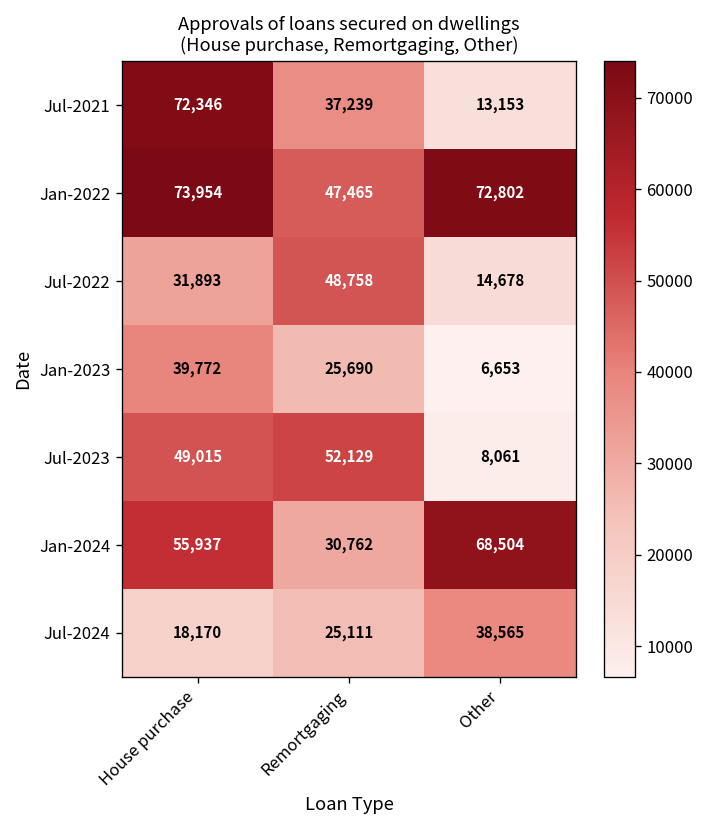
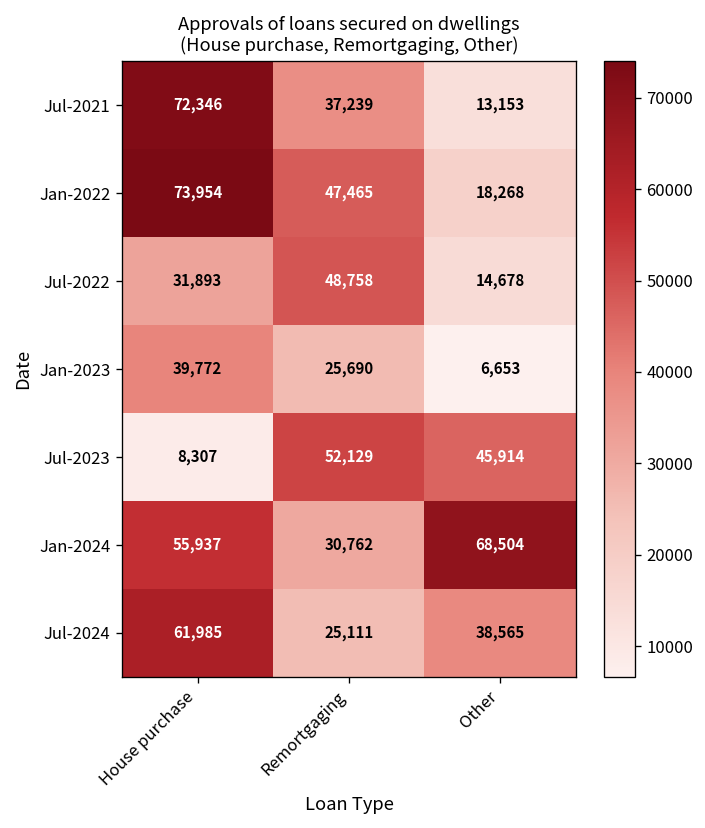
Jan-2022, Other: 72,802 -> 18,268
Jul-2023, House purchase: 49,015 -> 8,307
Jul-2023, Other: 8,061 -> 45,914
Jul-2024, House purchase: 18,170 -> 61,985
